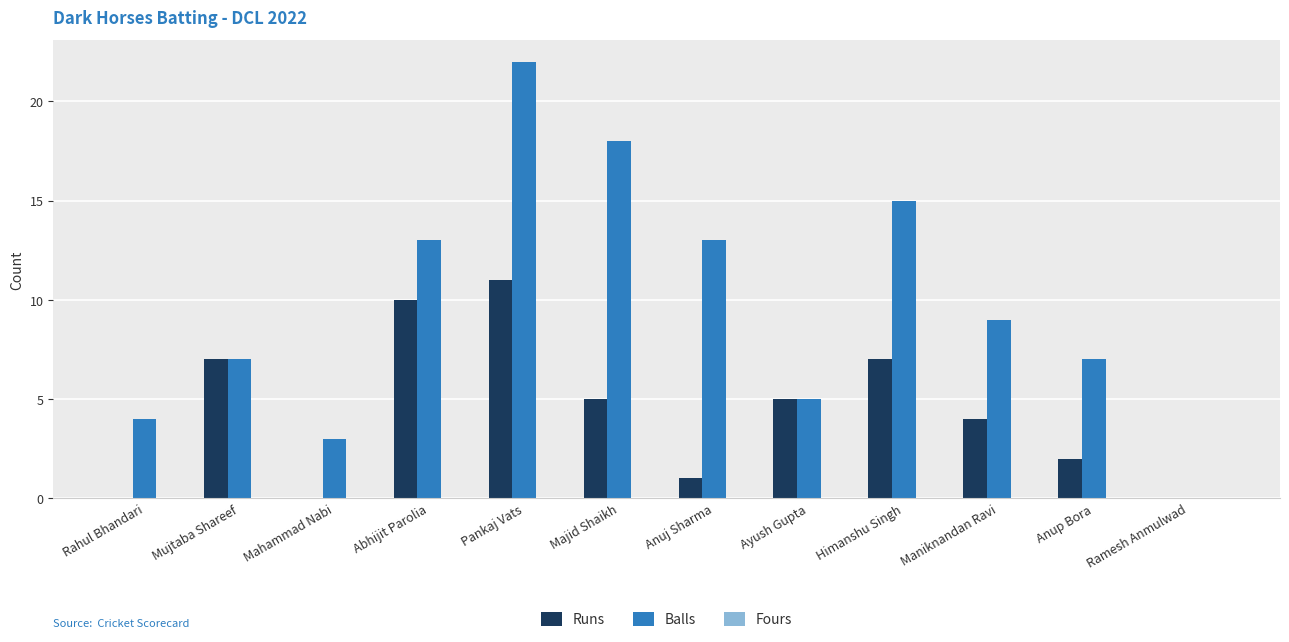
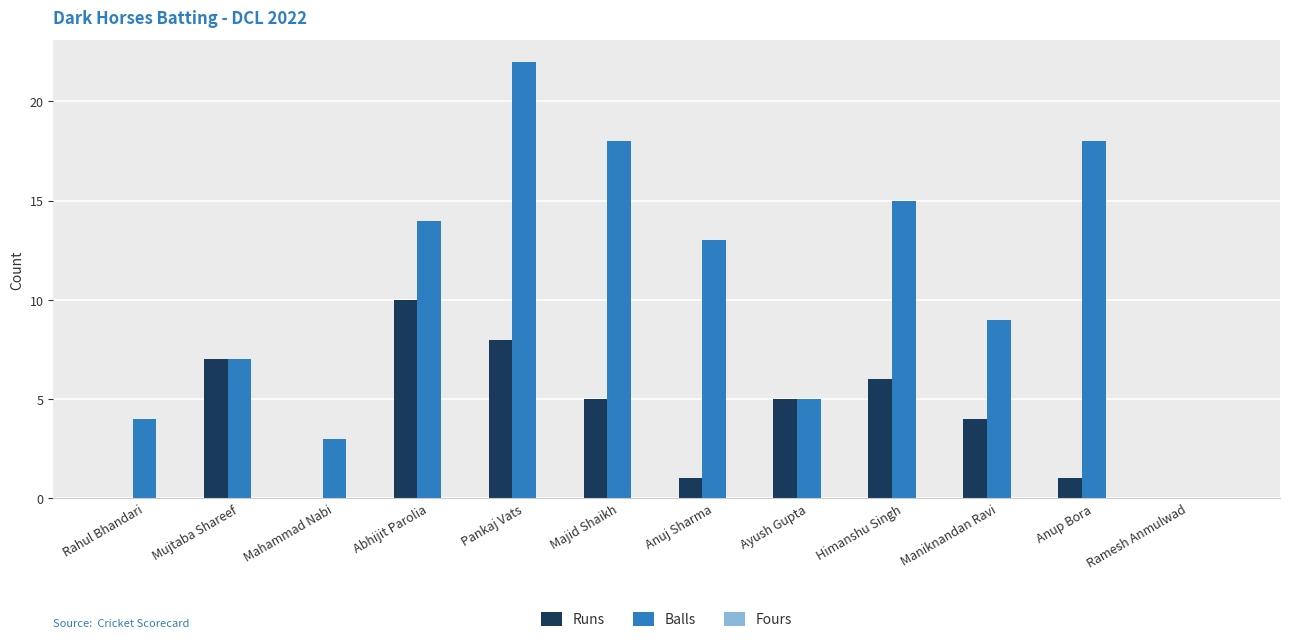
Balls, Abhijit Parolia: 13 -> 14
Runs, Pankaj Vats: 11 -> 8
Runs, Himanshu Singh: 7 -> 6
Runs, Anup Bora: 2 -> 1
Balls, Anup Bora: 7 -> 18
